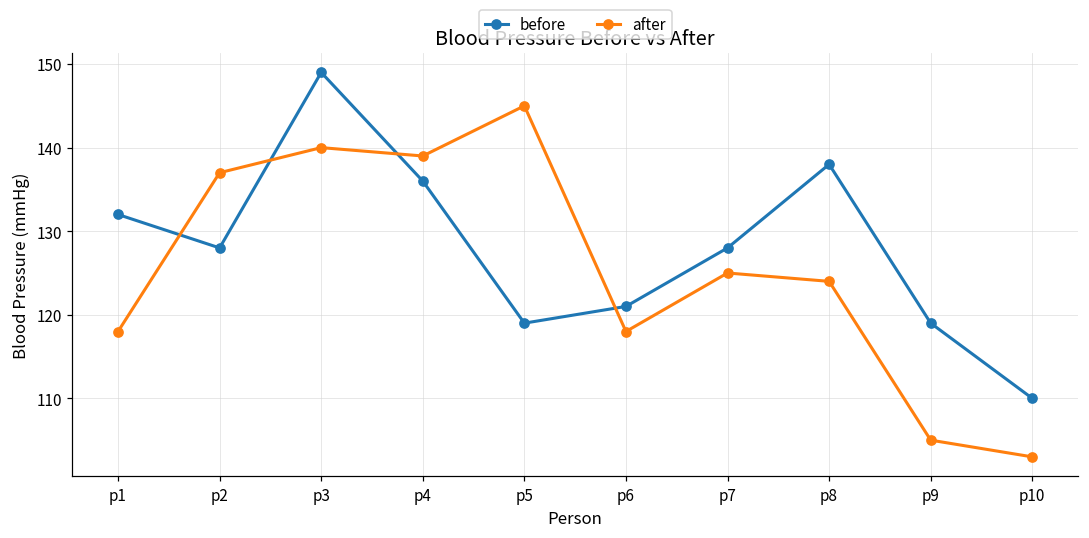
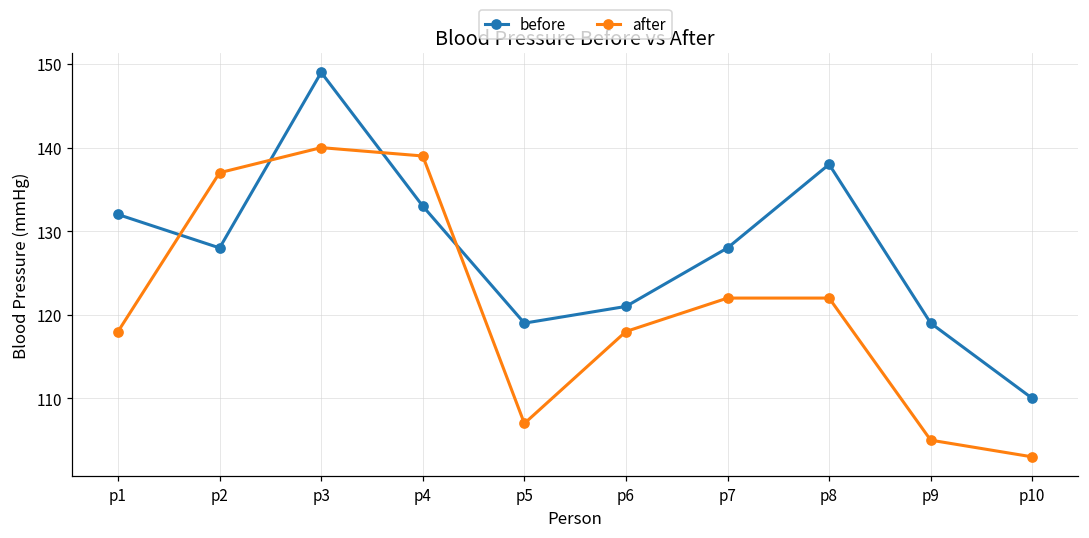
before, p4: 136 -> 133
after, p5: 145 -> 107
after, p7: 125 -> 122
after, p8: 124 -> 122
